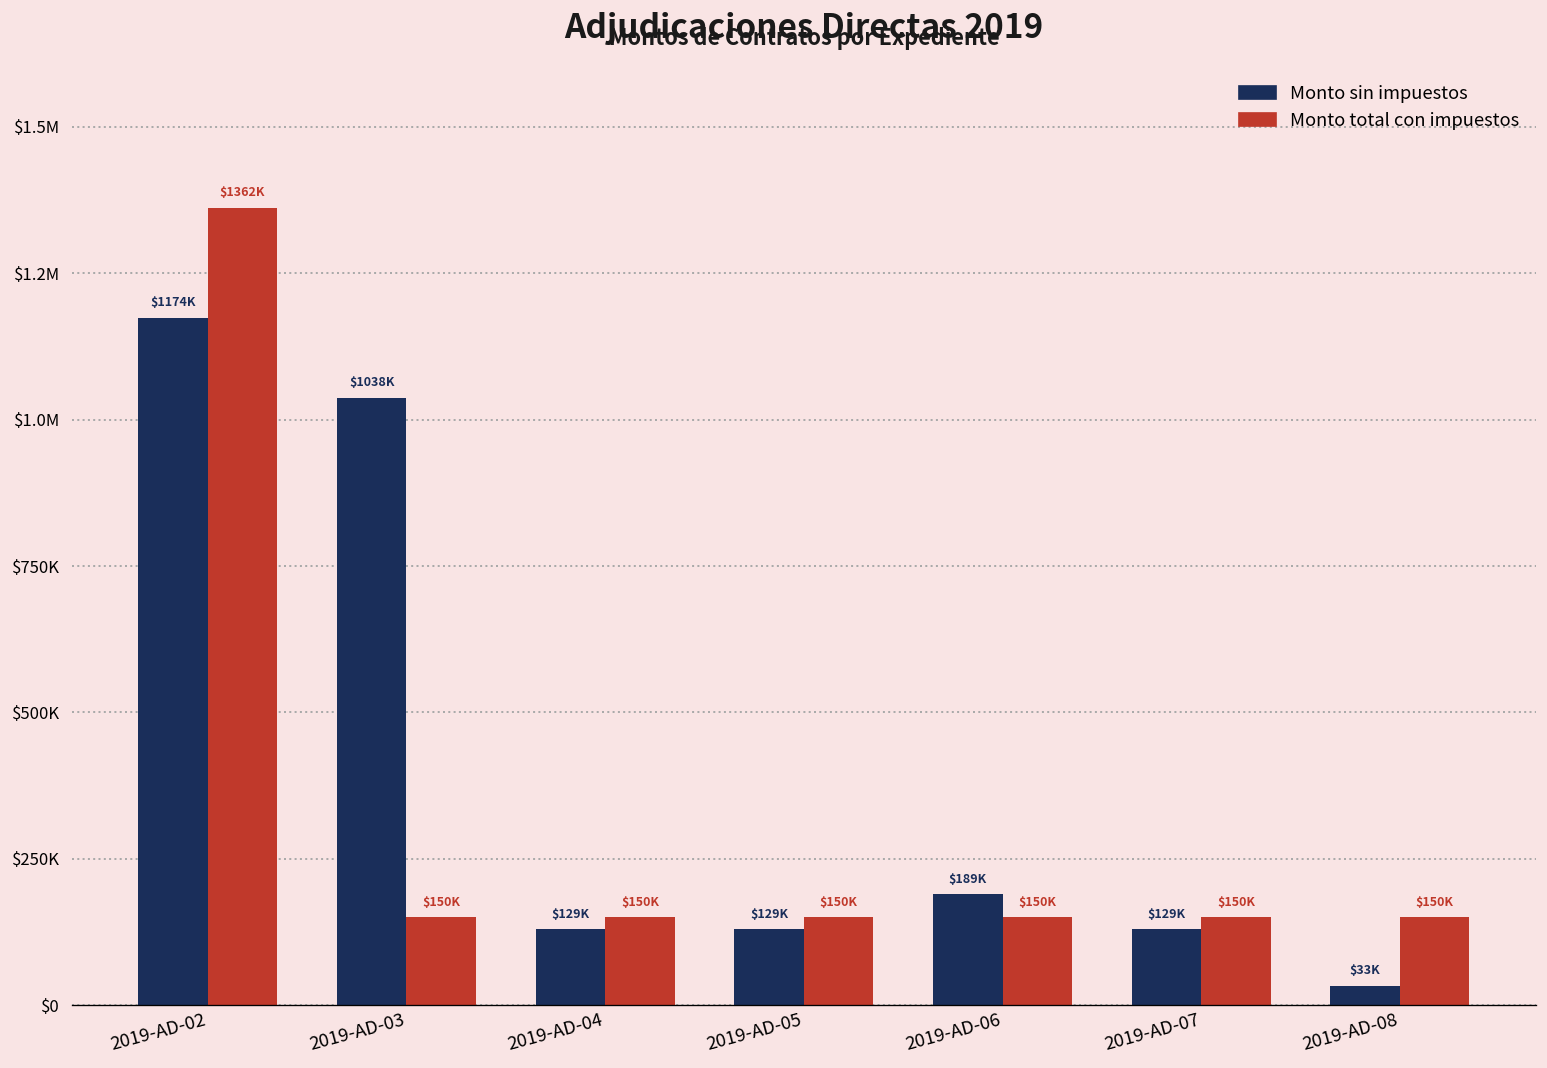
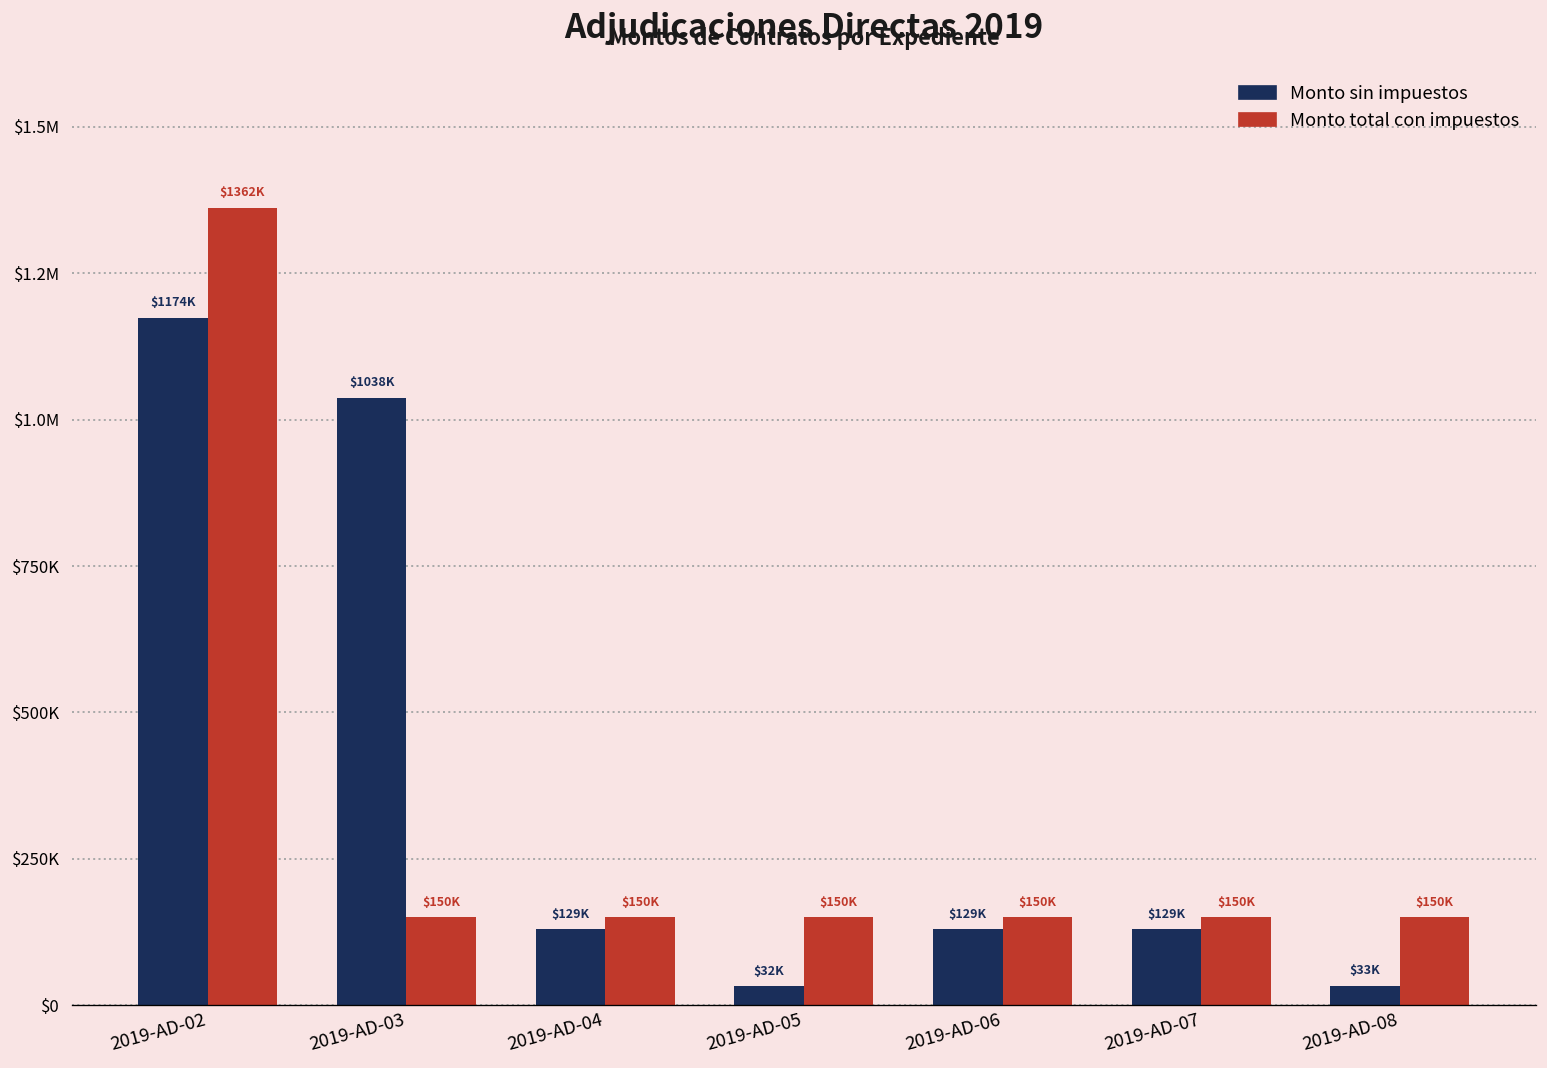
Monto sin impuestos, 2019-AD-05: $129K -> $32K
Monto sin impuestos, 2019-AD-06: $189K -> $129K
